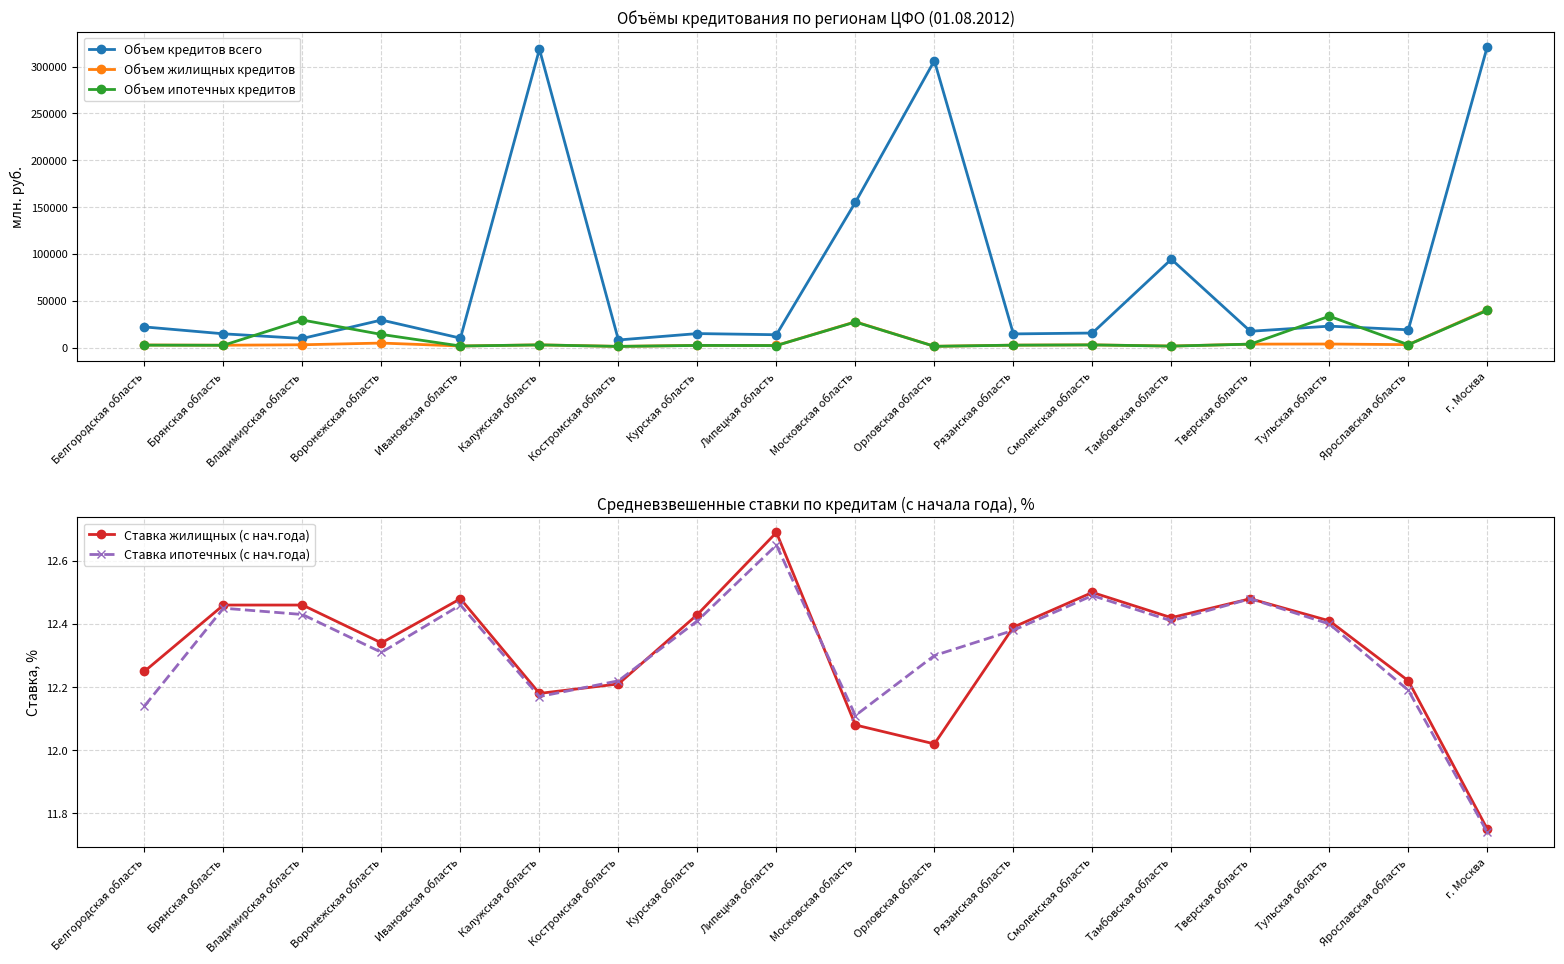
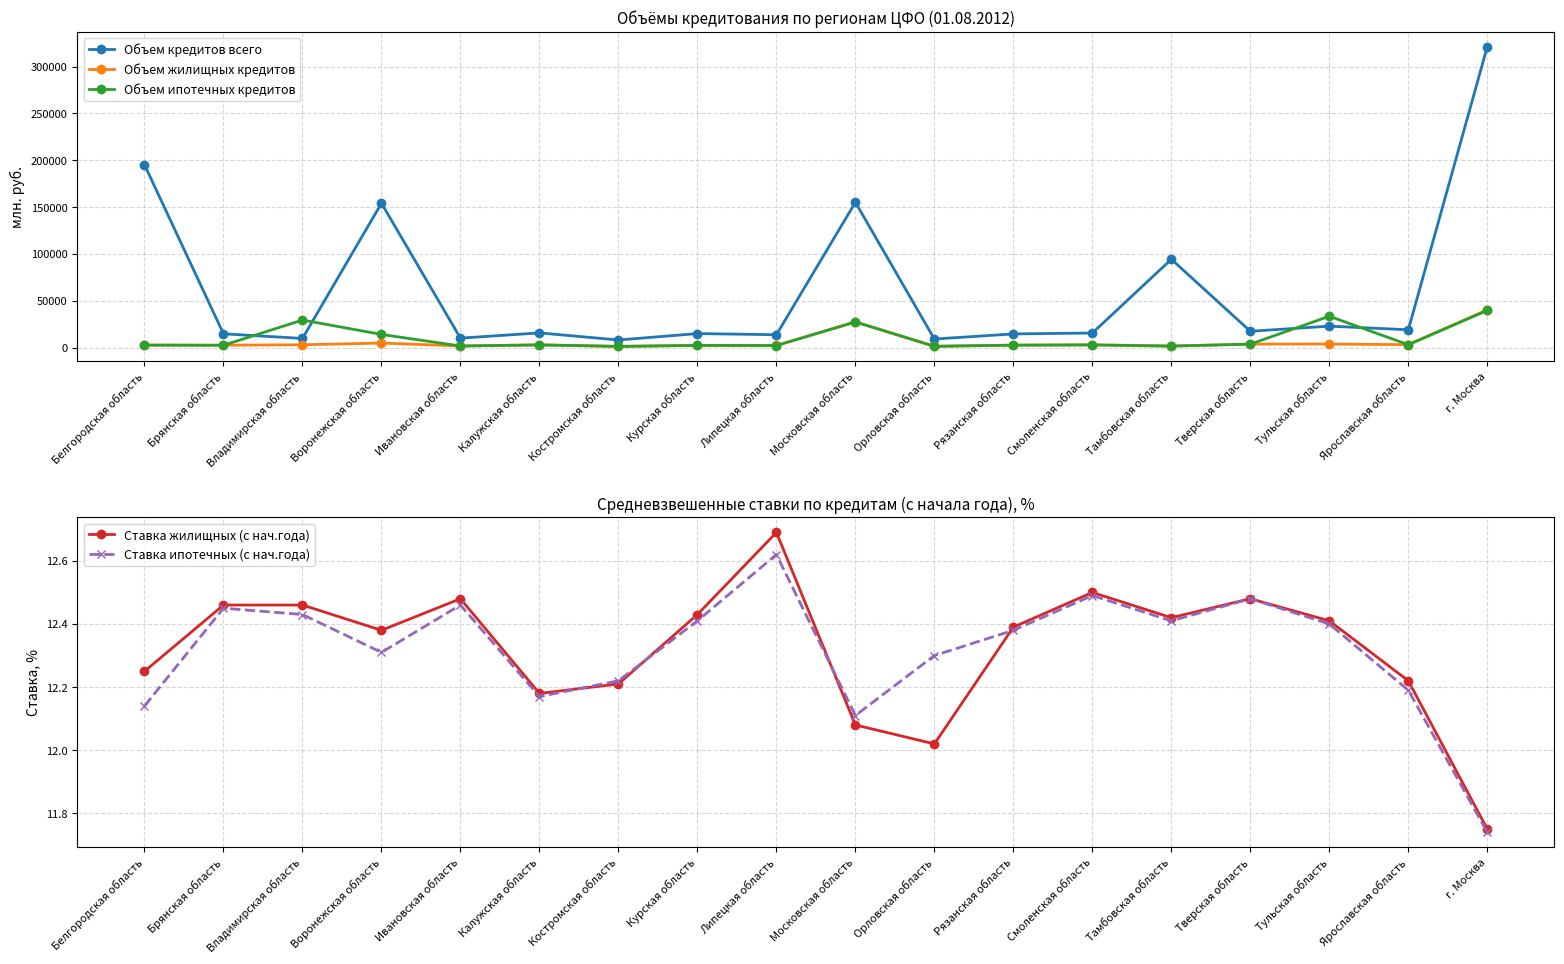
Объёмы кредитования по регионам ЦФО (01.08.2012), Объем кредитов всего, Белгородская область: 20000 -> 200000
Объёмы кредитования по регионам ЦФО (01.08.2012), Объем кредитов всего, Воронежская область: 30000 -> 150000
Объёмы кредитования по регионам ЦФО (01.08.2012), Объем кредитов всего, Калужская область: 320000 -> 20000
Объёмы кредитования по регионам ЦФО (01.08.2012), Объем кредитов всего, Орловская область: 310000 -> 10000
Средневзвешенные ставки по кредитам (с начала года), %, Ставка жилищных (с нач.года), Воронежская область: 12.34 -> 12.38
Средневзвешенные ставки по кредитам (с начала года), %, Ставка ипотечных (с нач.года), Липецкая область: 12.65 -> 12.62
